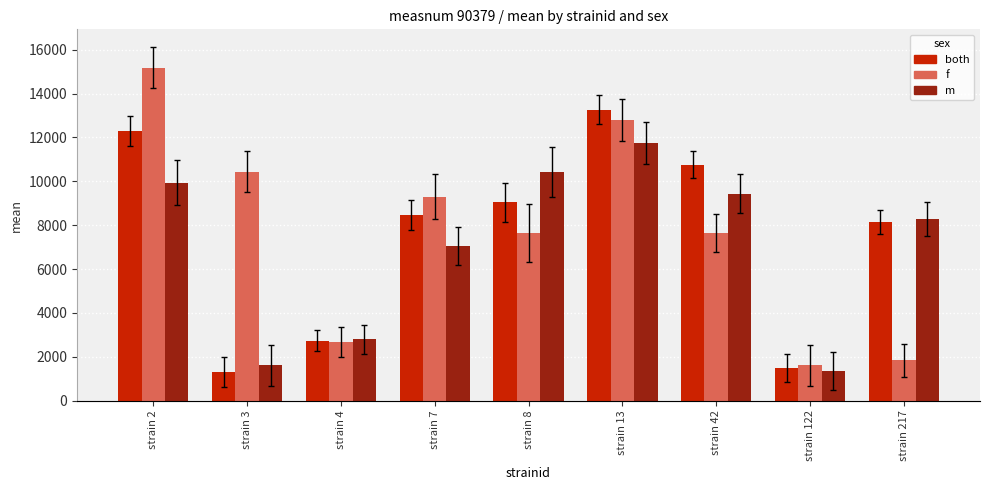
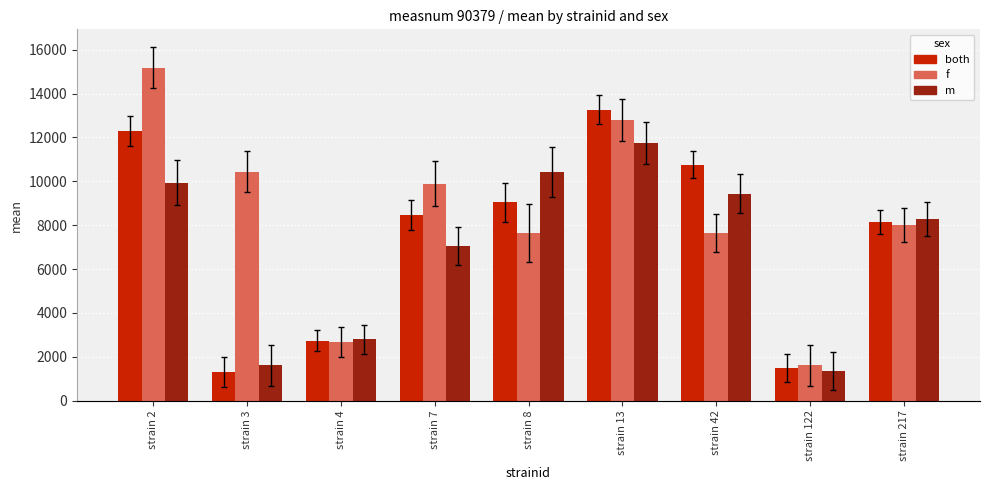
f, strain 7: 9300 -> 9900
f, strain 217: 1800 -> 8000
